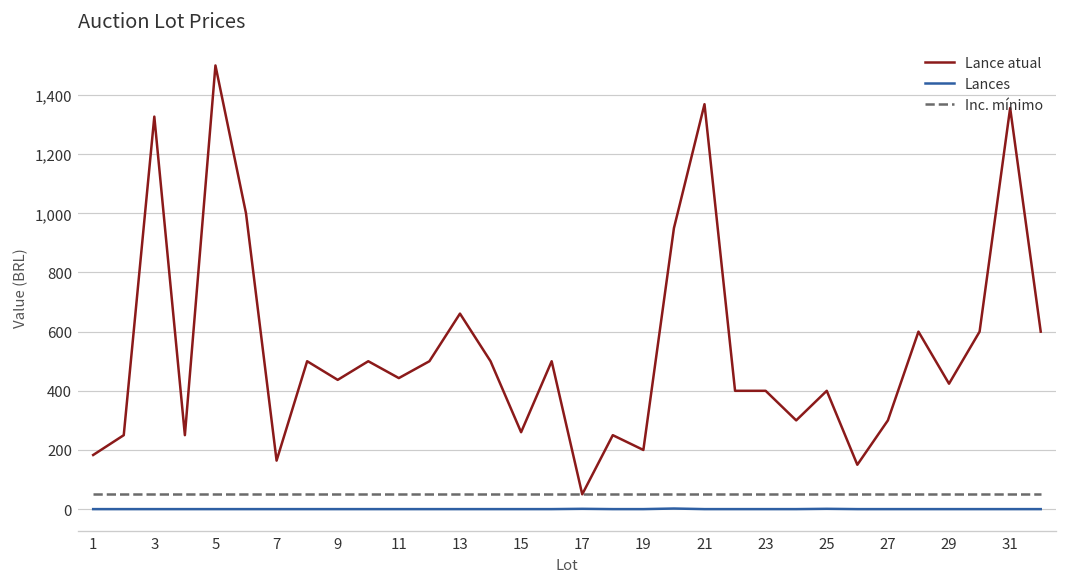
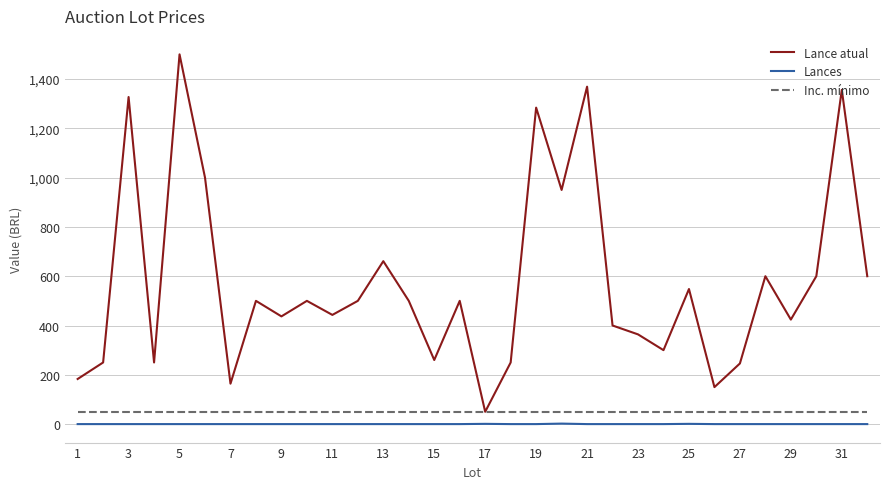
Lance atual, 19: 200 -> 1,280
Lance atual, 23: 400 -> 360
Lance atual, 25: 400 -> 550
Lance atual, 27: 300 -> 250
